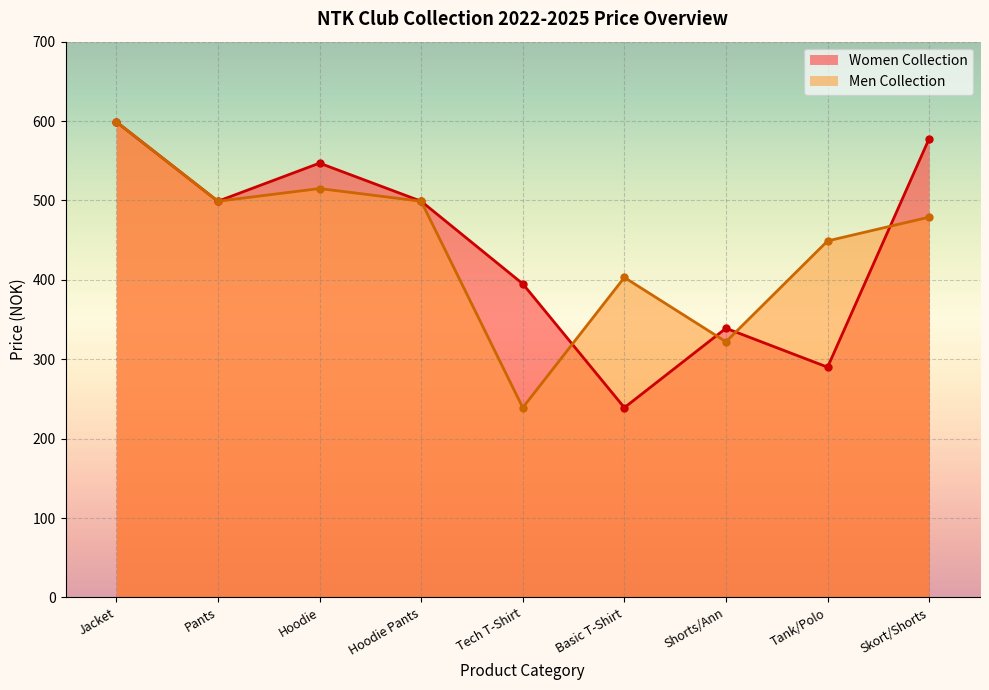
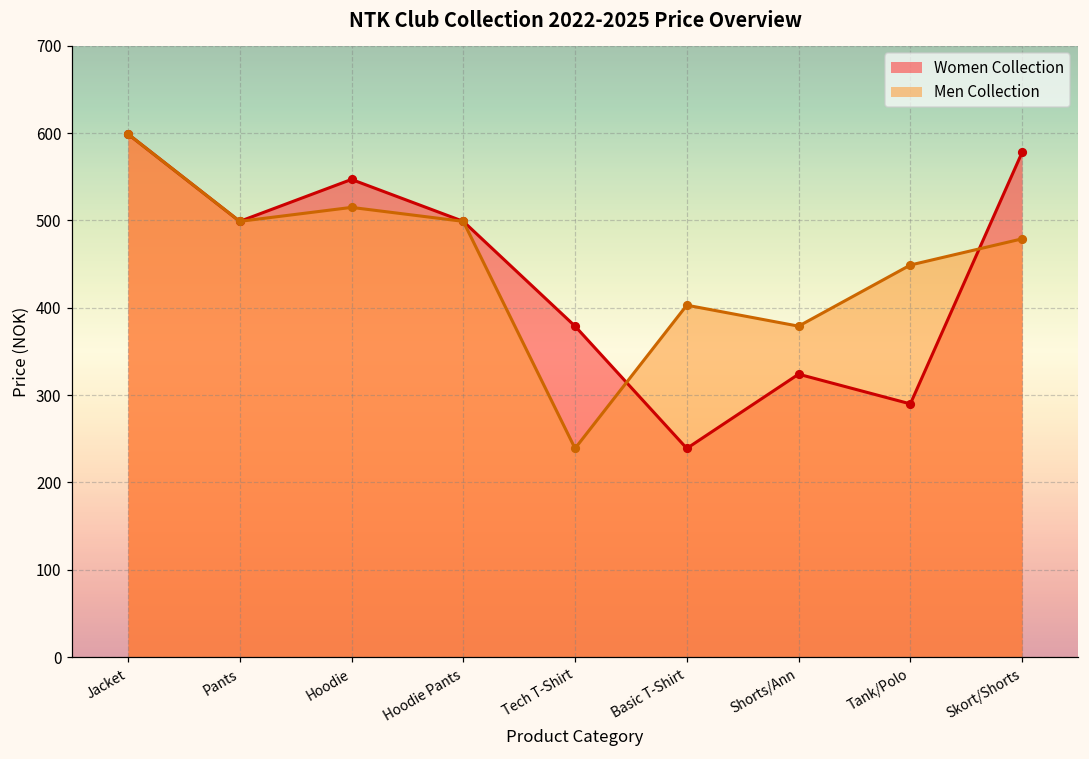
Women Collection, Tech T-Shirt: 400 -> 380
Women Collection, Shorts/Ann: 340 -> 320
Men Collection, Shorts/Ann: 320 -> 380
